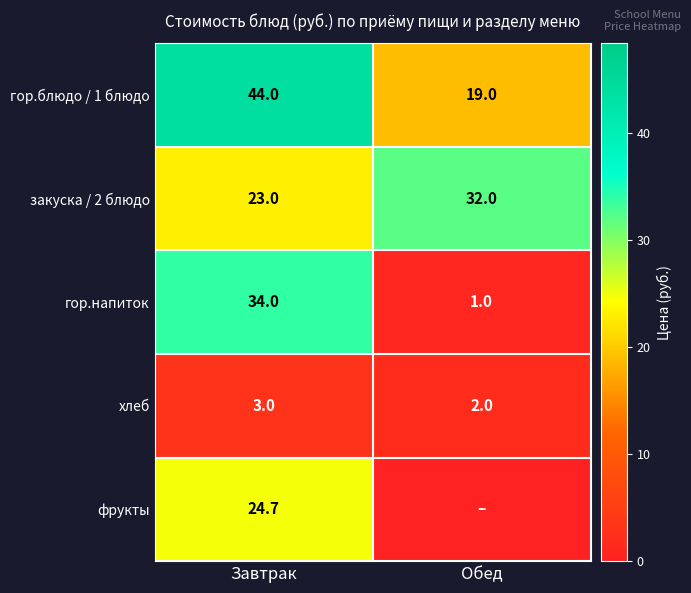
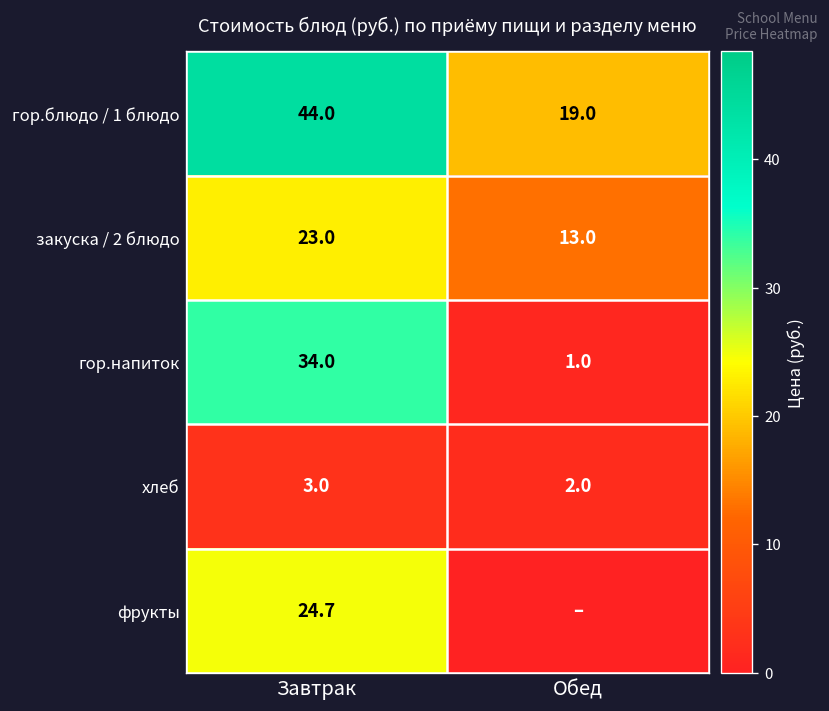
закуска / 2 блюдо, Обед: 32.0 -> 13.0
